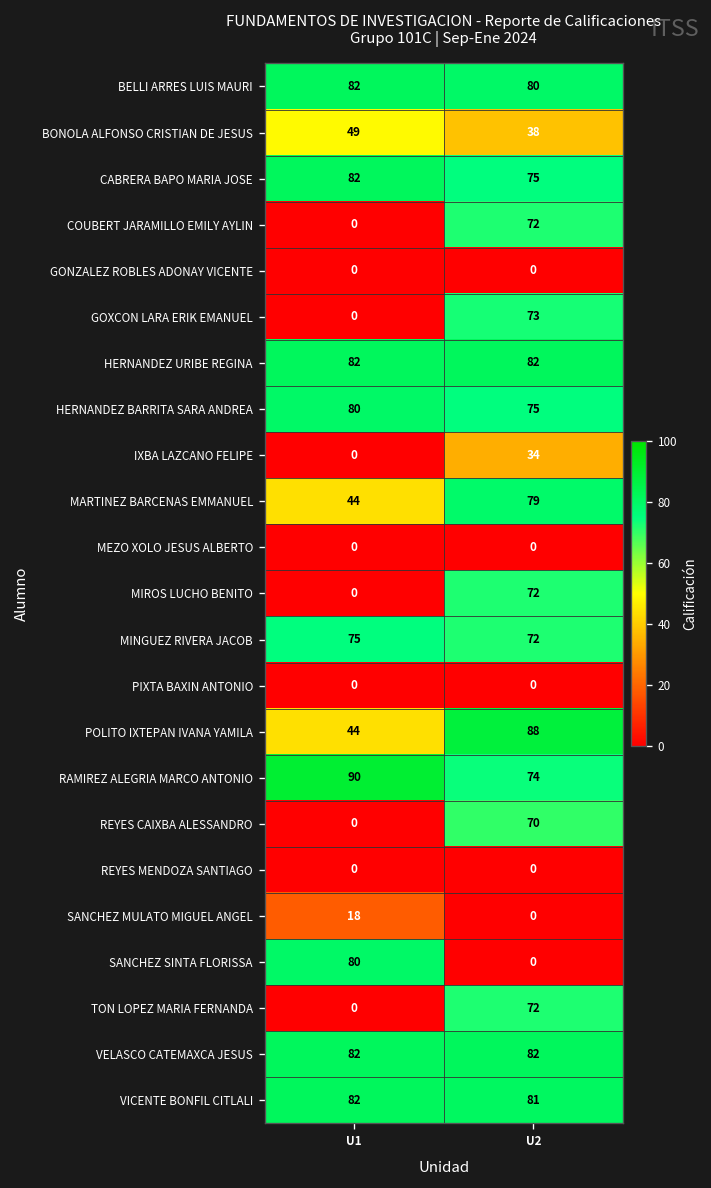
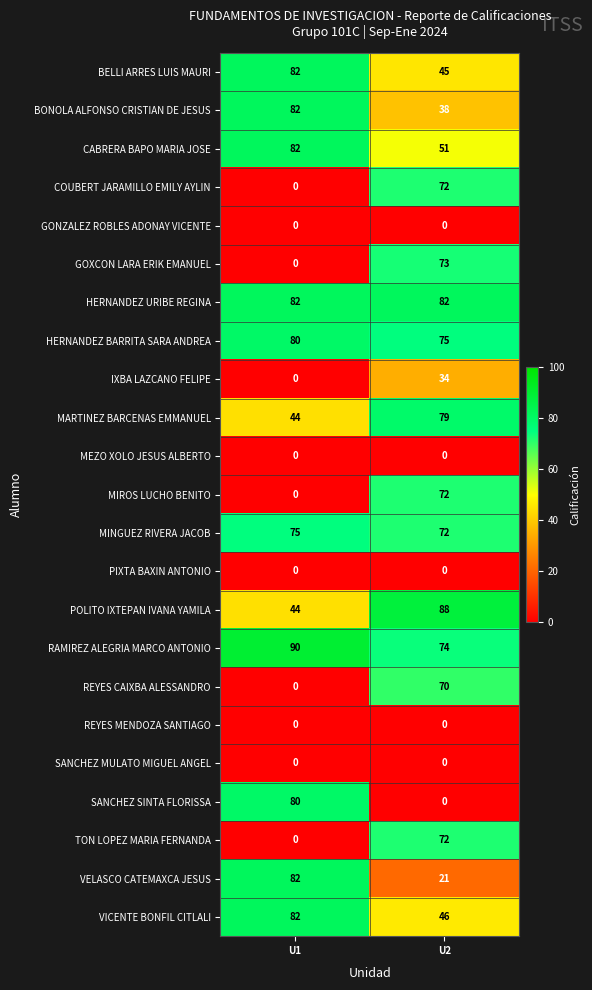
BELLI ARRES LUIS MAURI, U2: 80 -> 45
BONOLA ALFONSO CRISTIAN DE JESUS, U1: 49 -> 82
CABRERA BAPO MARIA JOSE, U2: 75 -> 51
SANCHEZ MULATO MIGUEL ANGEL, U1: 18 -> 0
VELASCO CATEMAXCA JESUS, U2: 82 -> 21
VICENTE BONFIL CITLALI, U2: 81 -> 46
